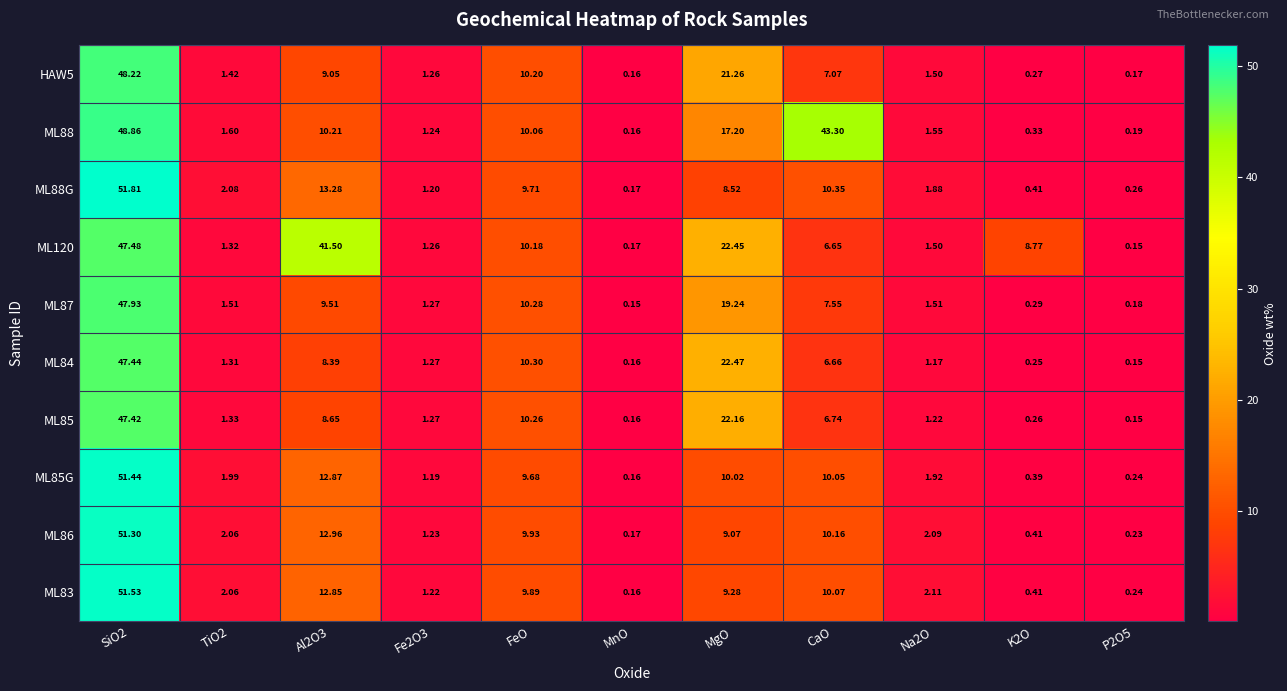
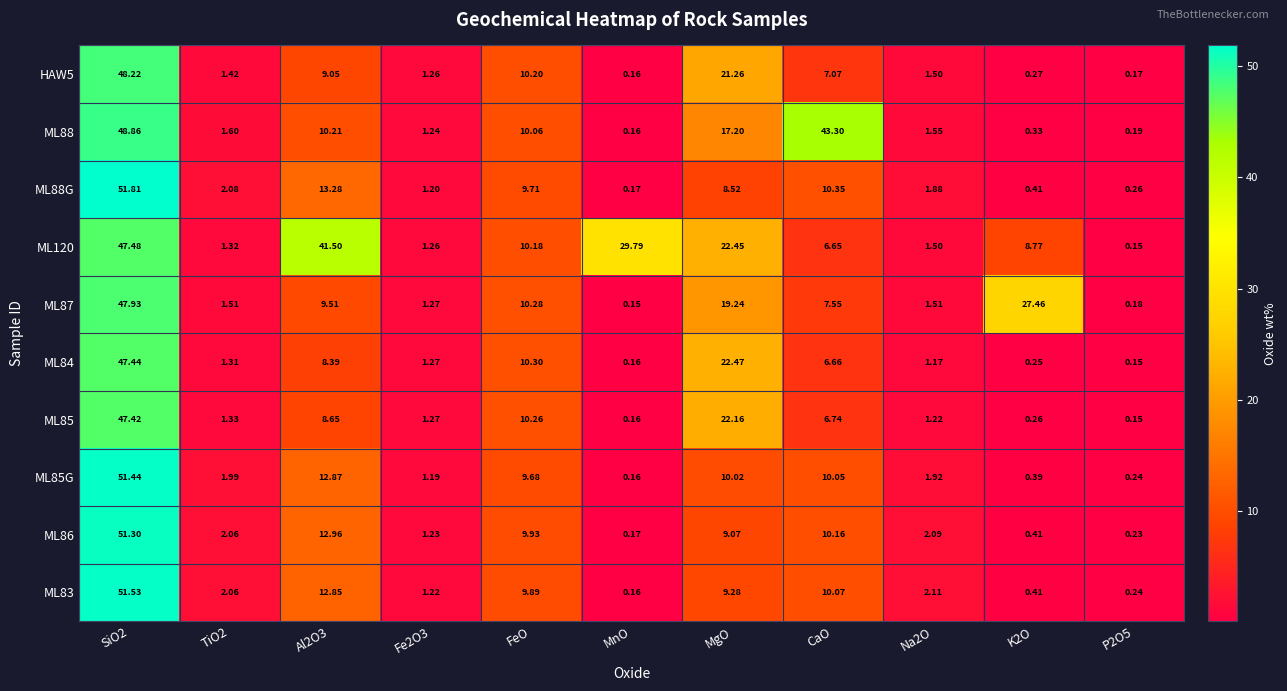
ML120, MnO: 0.17 -> 29.79
ML87, K2O: 0.29 -> 27.46
